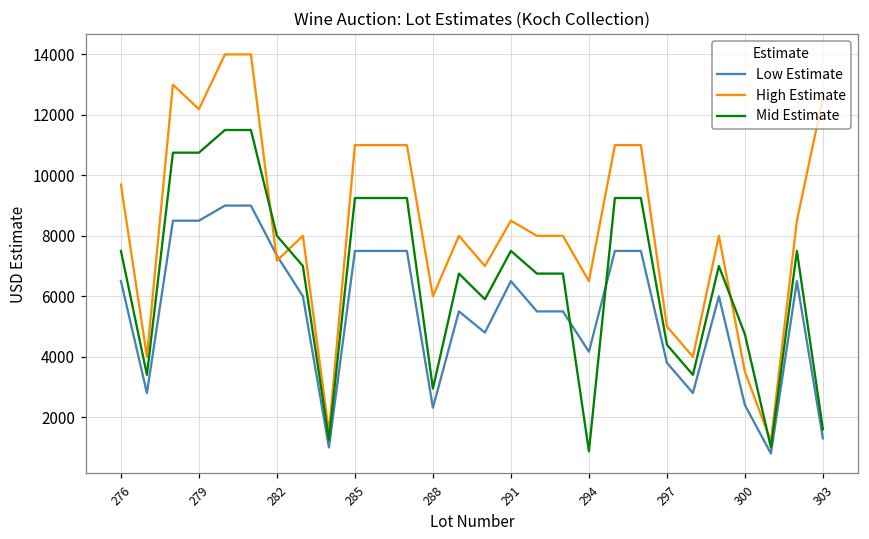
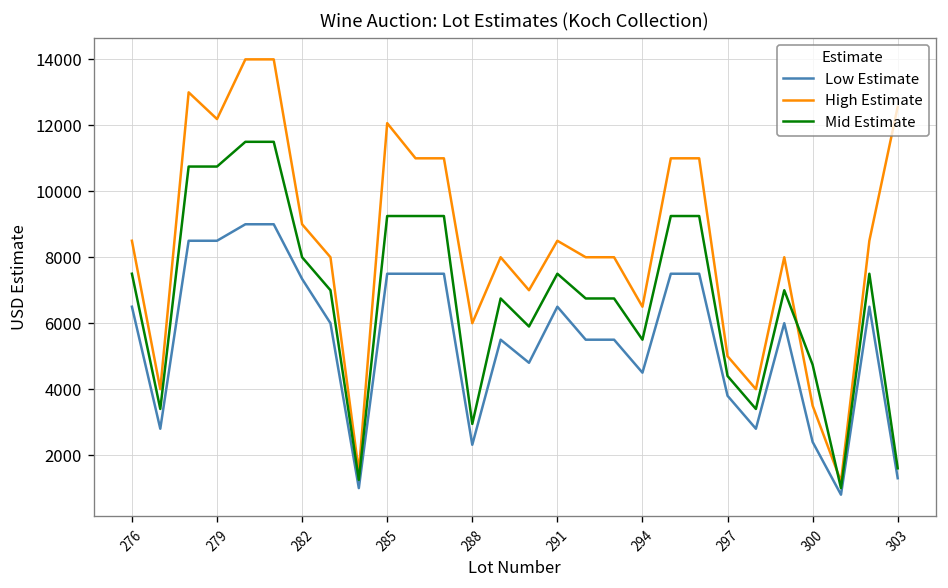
High Estimate, 276: 9700 -> 8500
High Estimate, 282: 7200 -> 9000
High Estimate, 285: 11000 -> 12100
Low Estimate, 294: 4200 -> 4500
Mid Estimate, 294: 900 -> 5500
